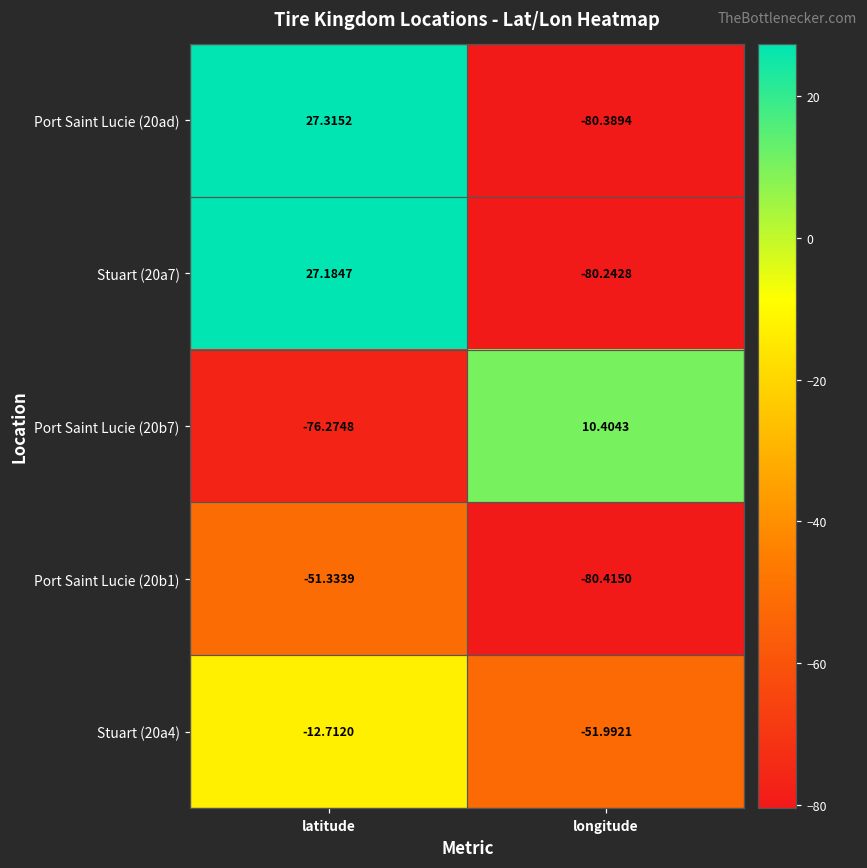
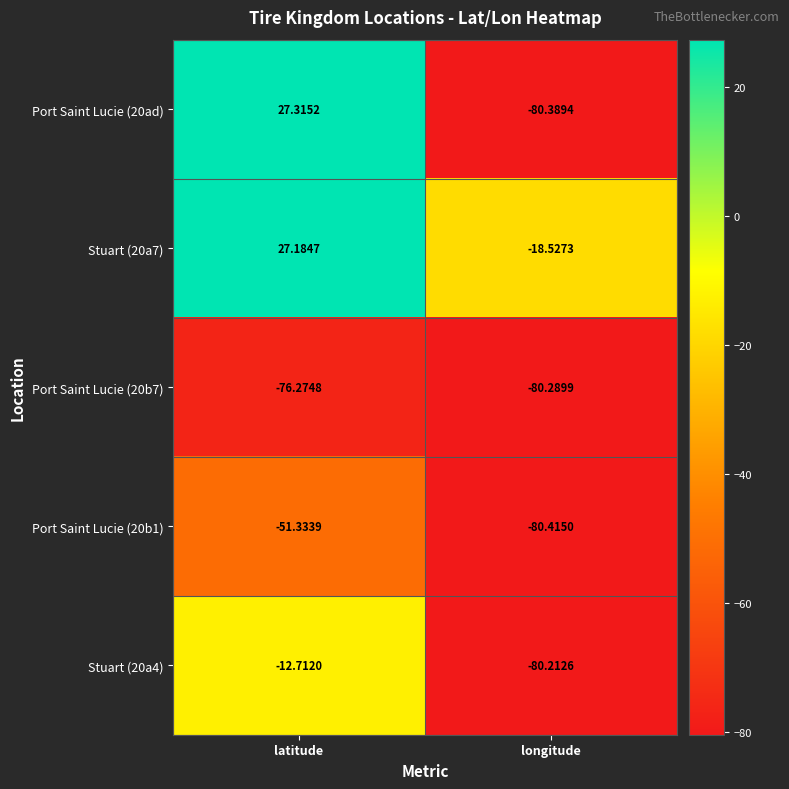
Stuart (20a7), longitude: -80.2428 -> -18.5273
Port Saint Lucie (20b7), longitude: 10.4043 -> -80.2899
Stuart (20a4), longitude: -51.9921 -> -80.2126
